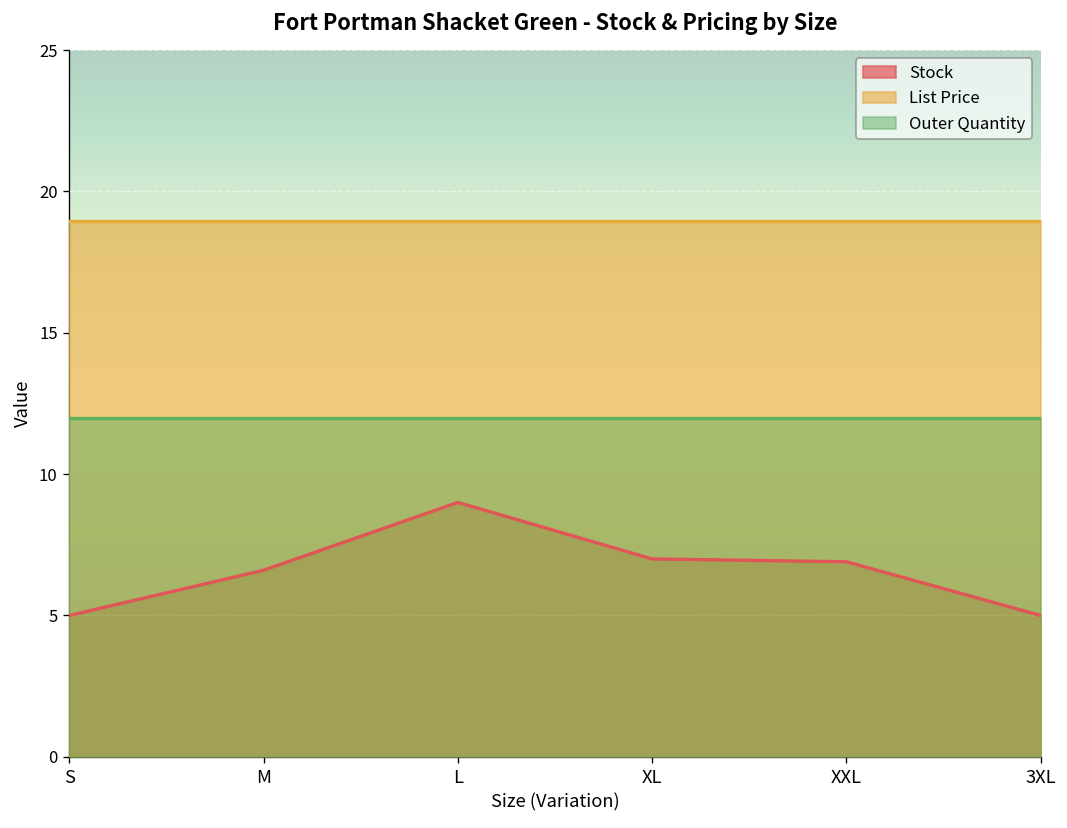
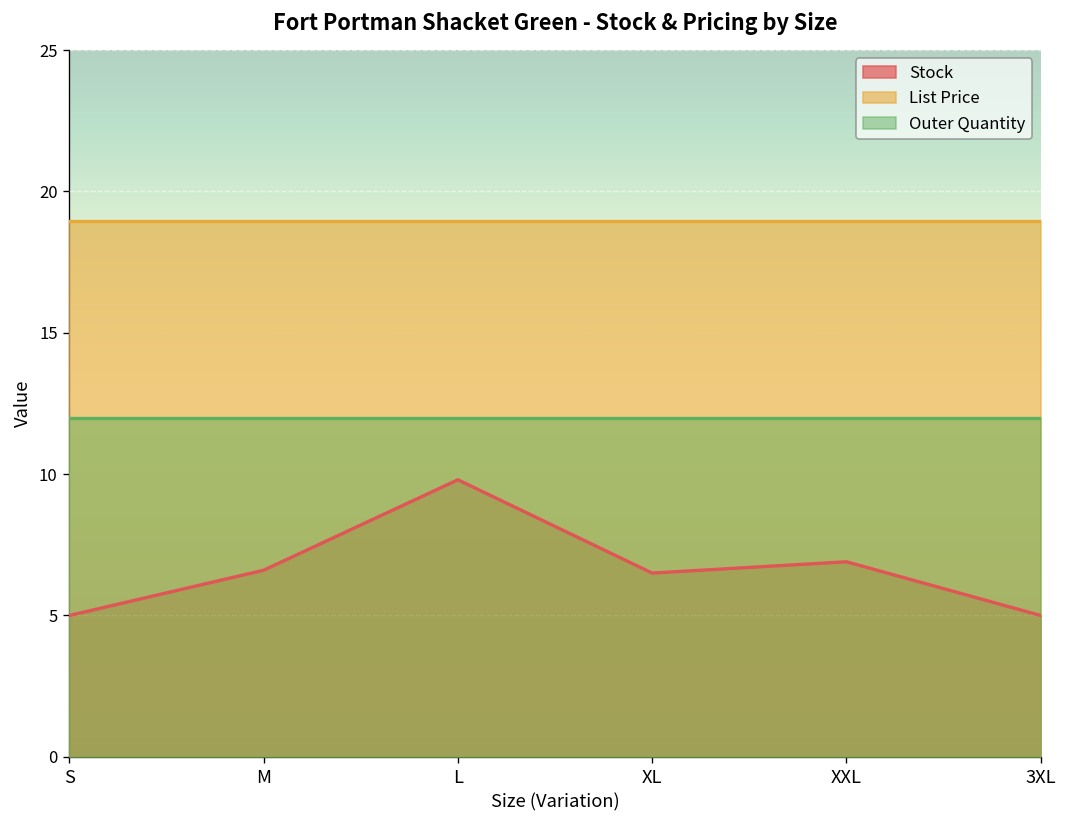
Stock, L: 9.0 -> 9.8
Stock, XL: 7.0 -> 6.5
